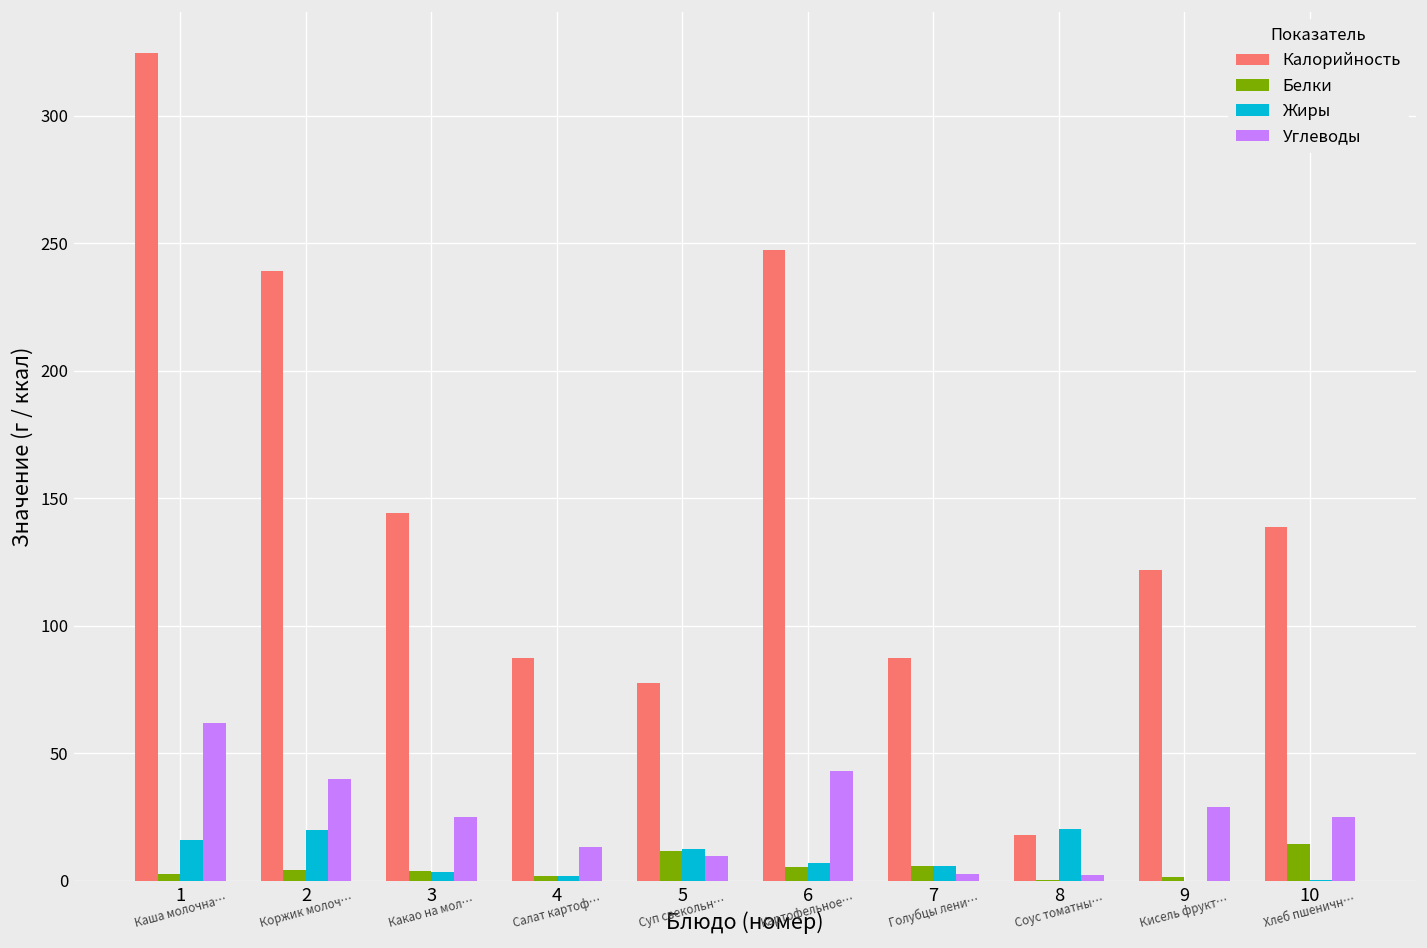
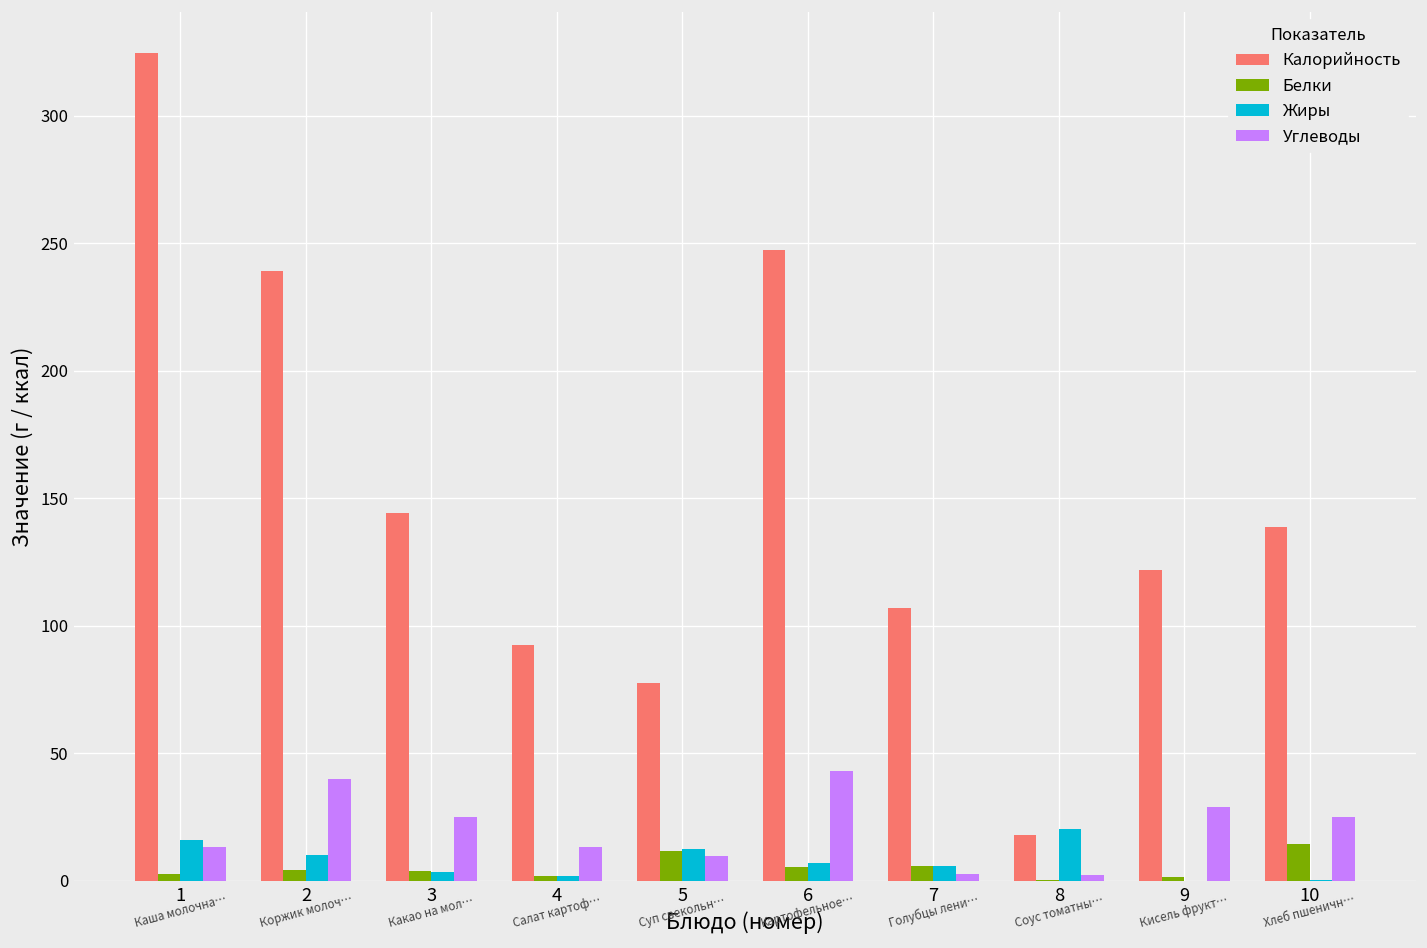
Углеводы, 1: 62 -> 13
Жиры, 2: 20 -> 10
Калорийность, 4: 87 -> 92
Калорийность, 7: 88 -> 107
